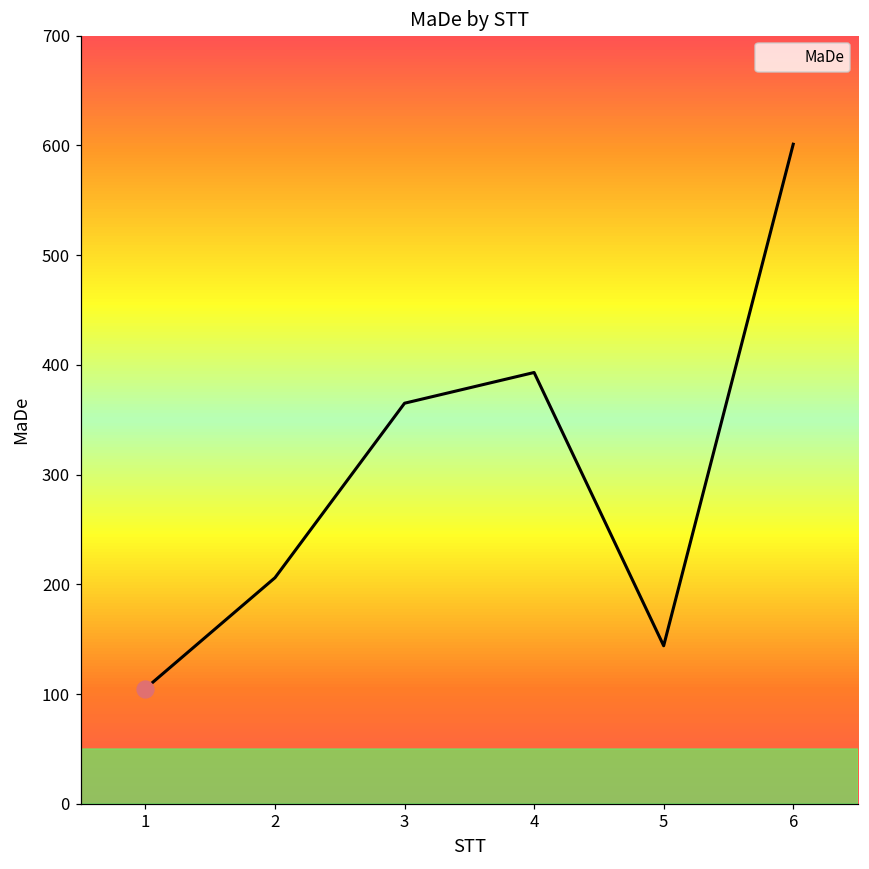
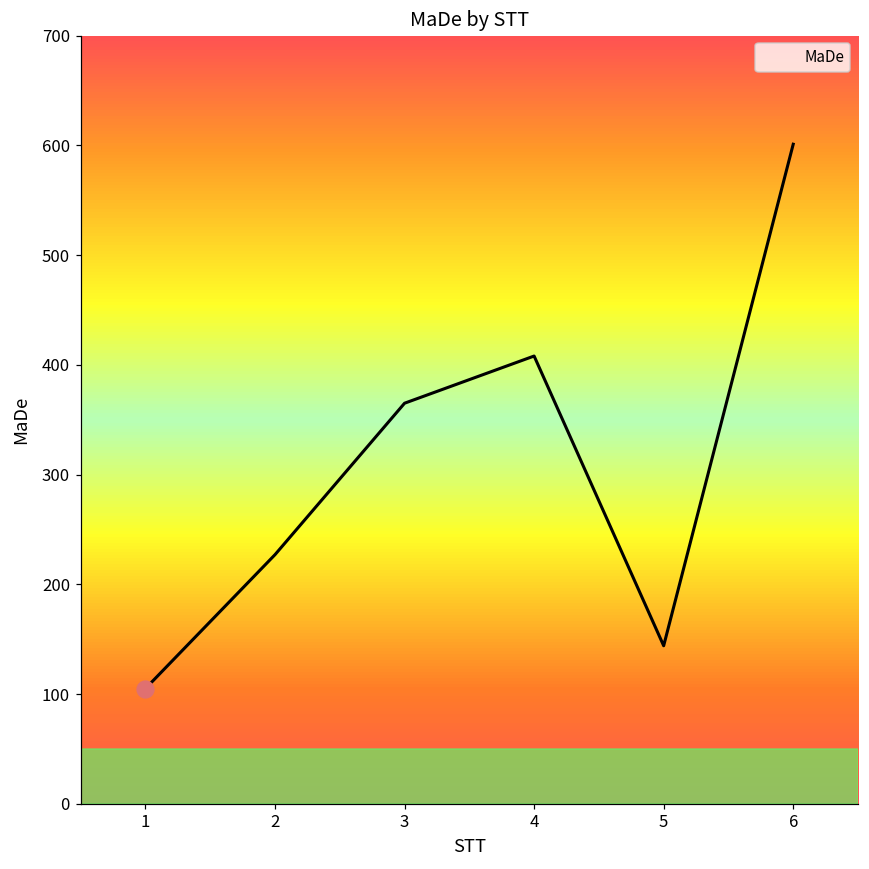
MaDe, 2: 210 -> 230
MaDe, 4: 390 -> 410
